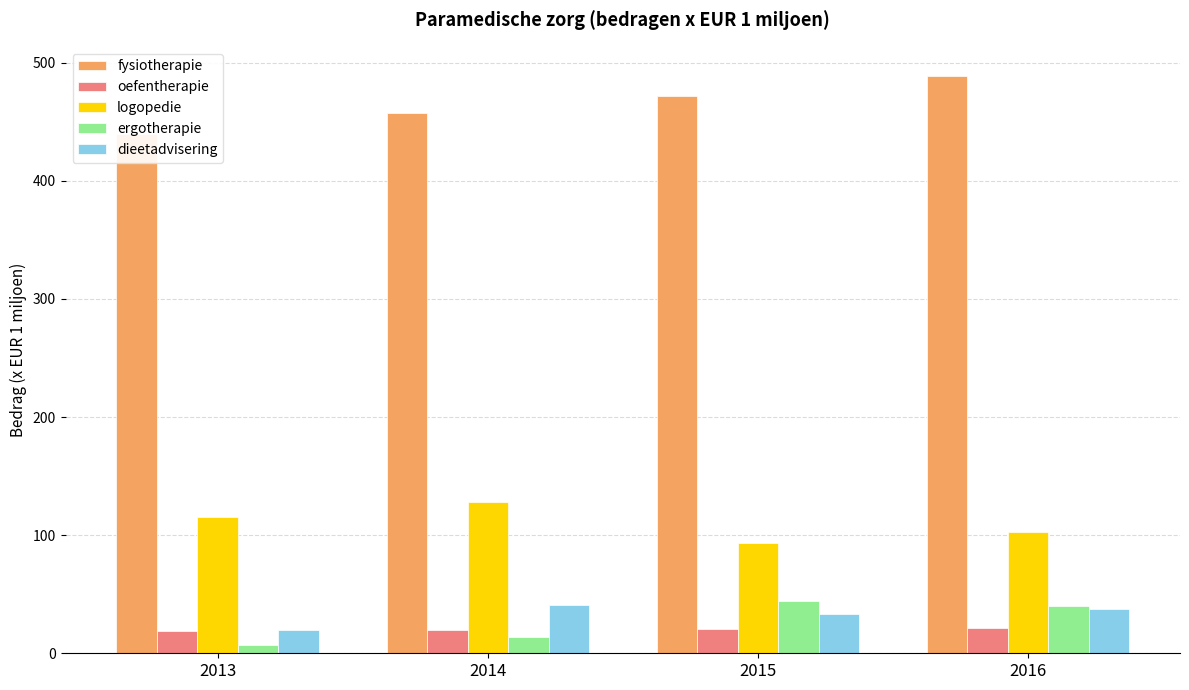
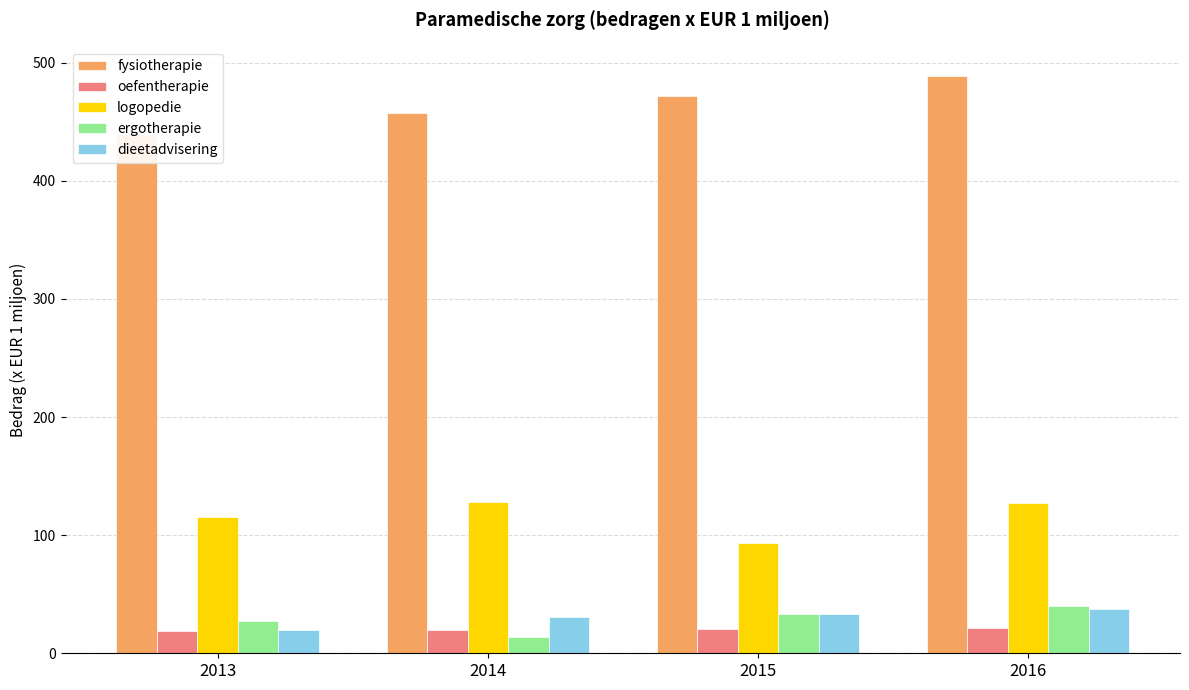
ergotherapie, 2013: 7 -> 27
dieetadvisering, 2014: 41 -> 30
ergotherapie, 2015: 44 -> 33
logopedie, 2016: 103 -> 127
